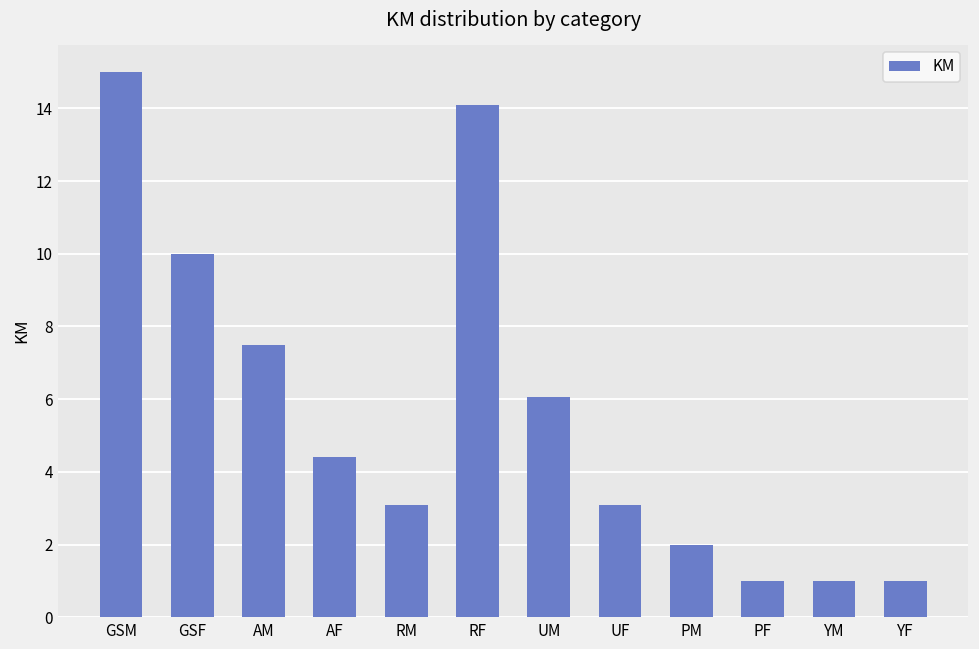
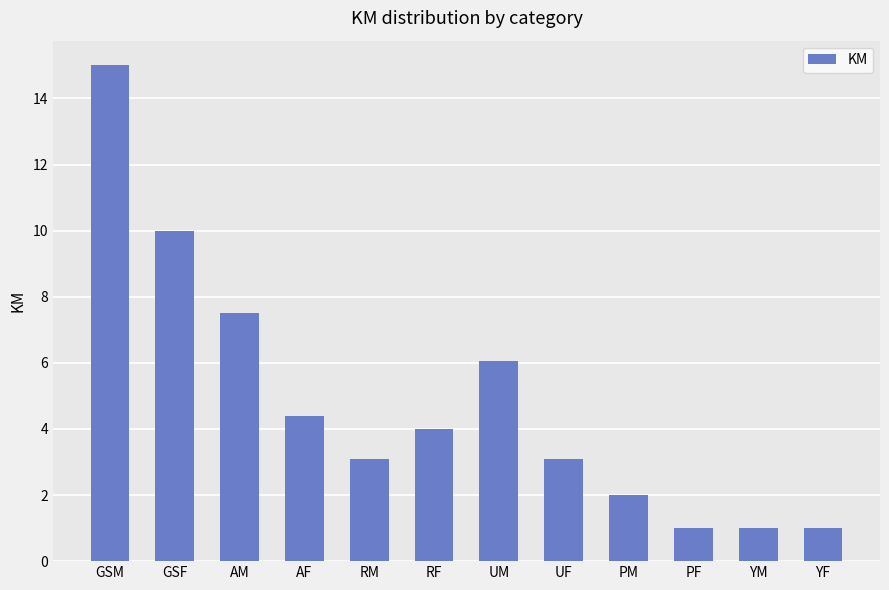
RF: 14.1 -> 4.0
